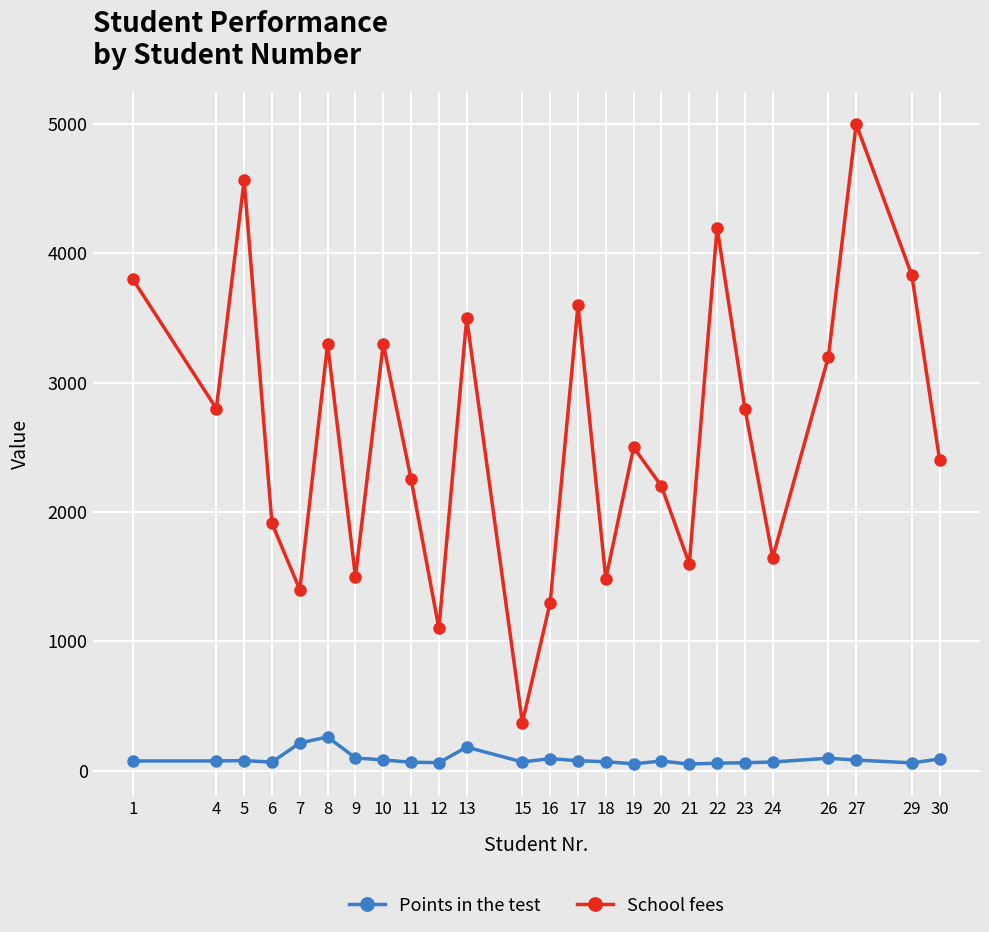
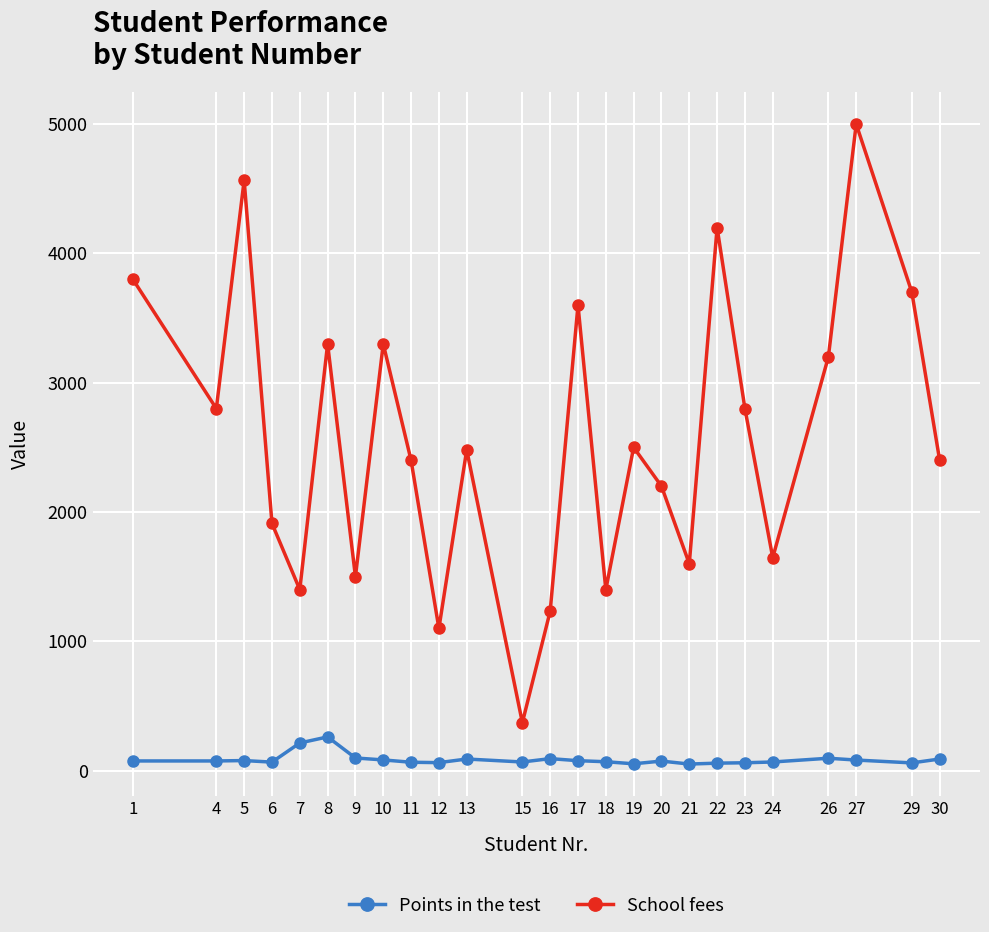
School fees, 11: 2260 -> 2400
Points in the test, 13: 180 -> 90
School fees, 13: 3500 -> 2480
School fees, 16: 1300 -> 1230
School fees, 18: 1480 -> 1400
School fees, 29: 3830 -> 3700
